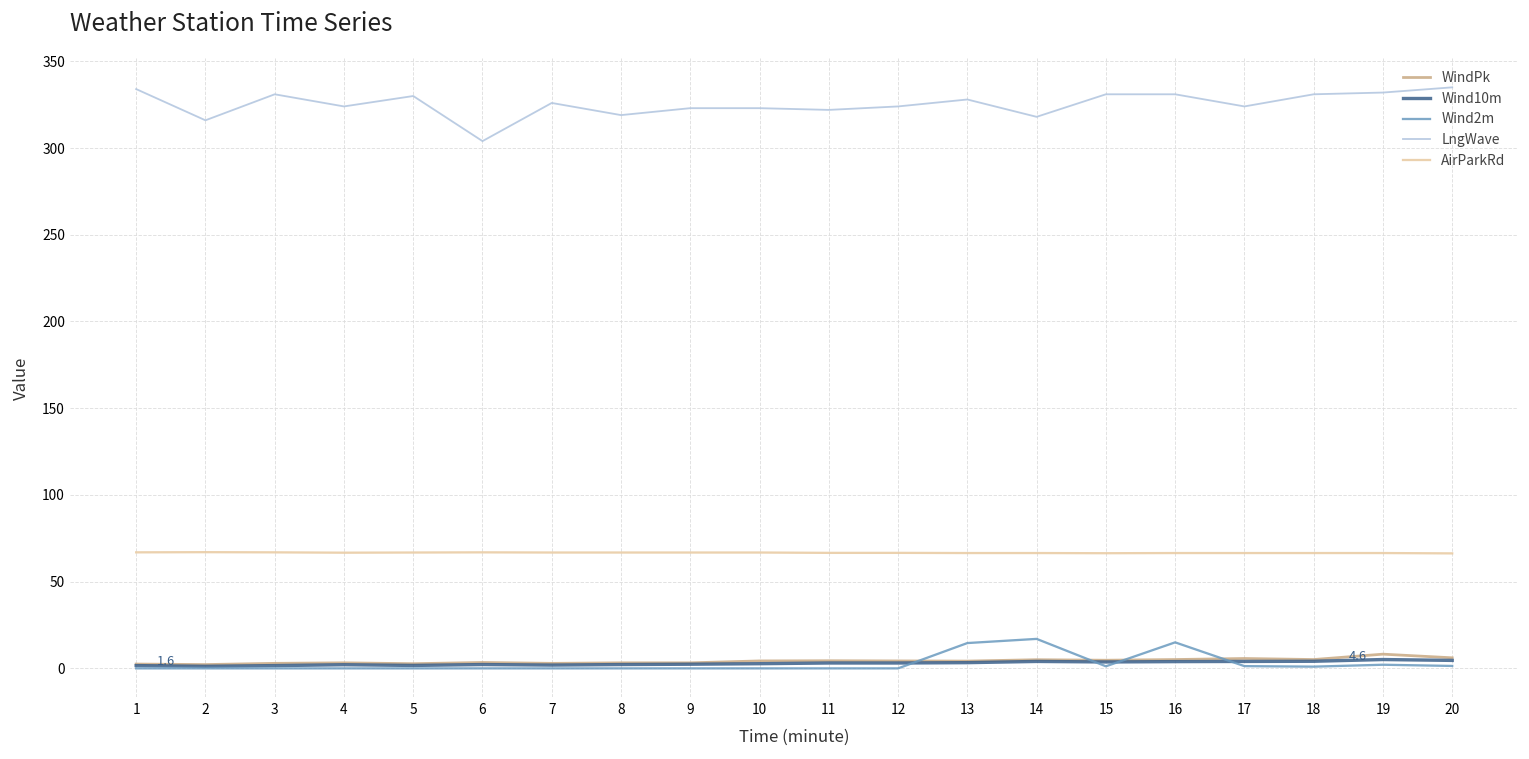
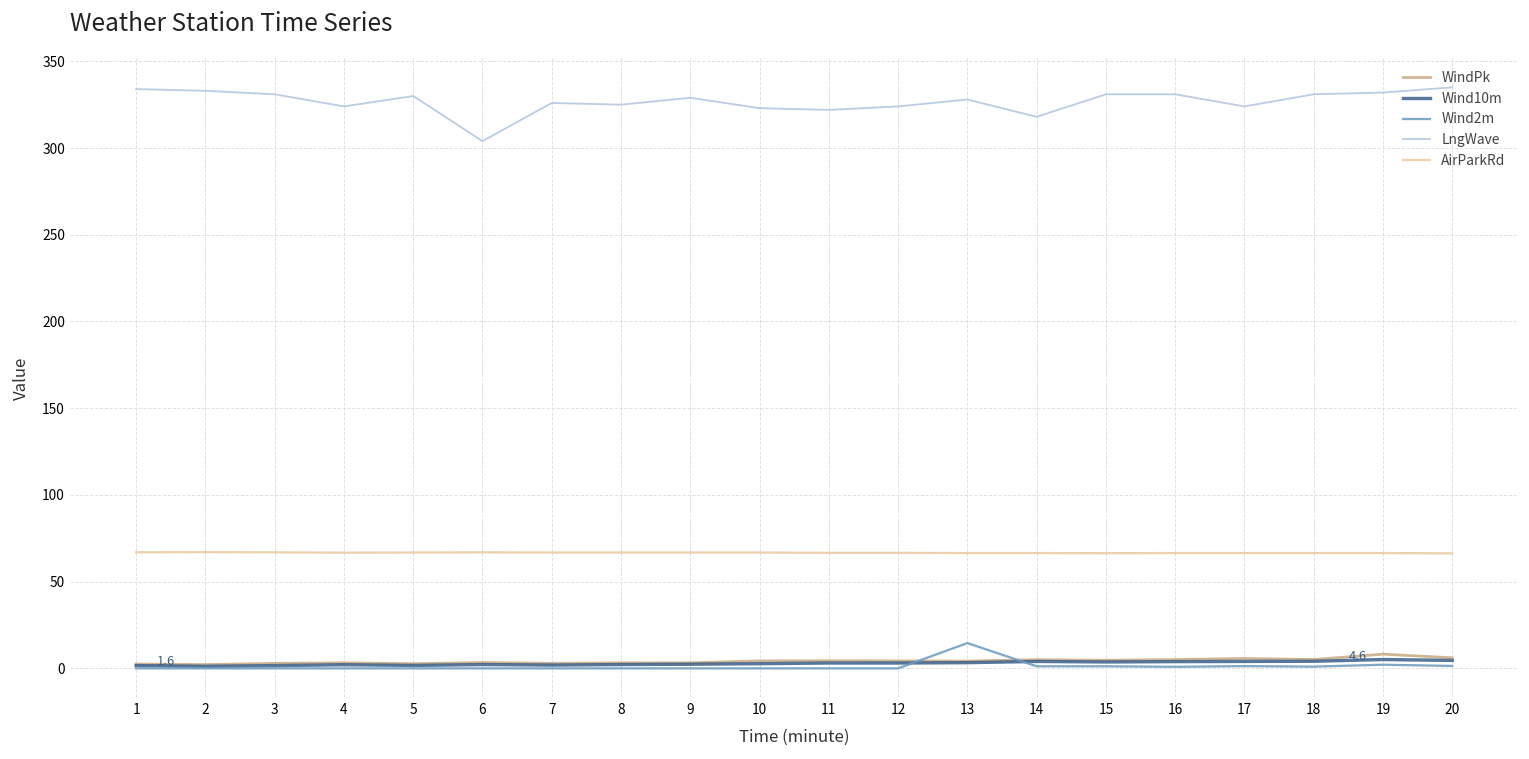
LngWave, 2: 316 -> 333
LngWave, 8: 319 -> 325
LngWave, 9: 323 -> 329
Wind2m, 14: 17 -> 1
Wind2m, 16: 15 -> 1
